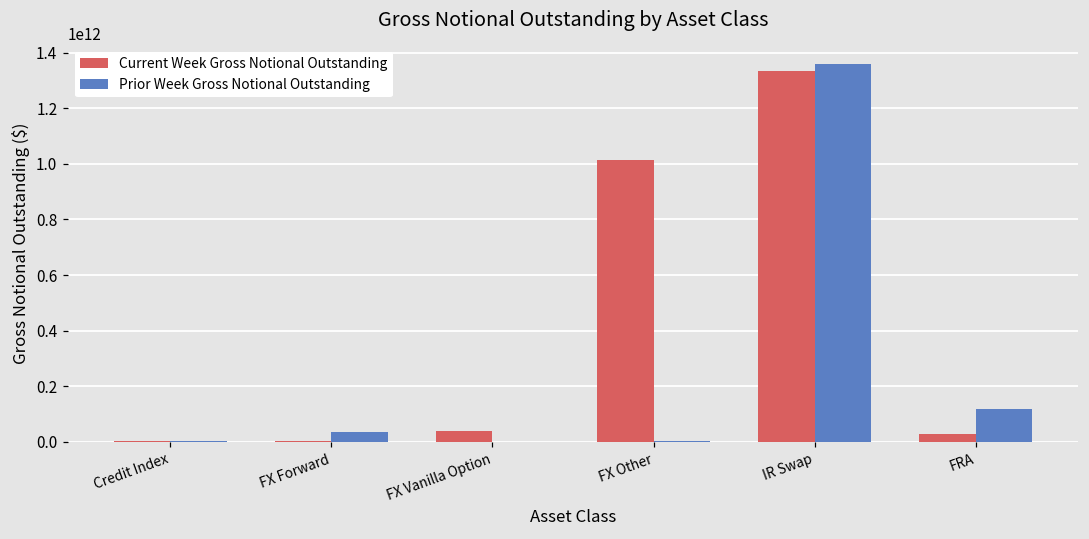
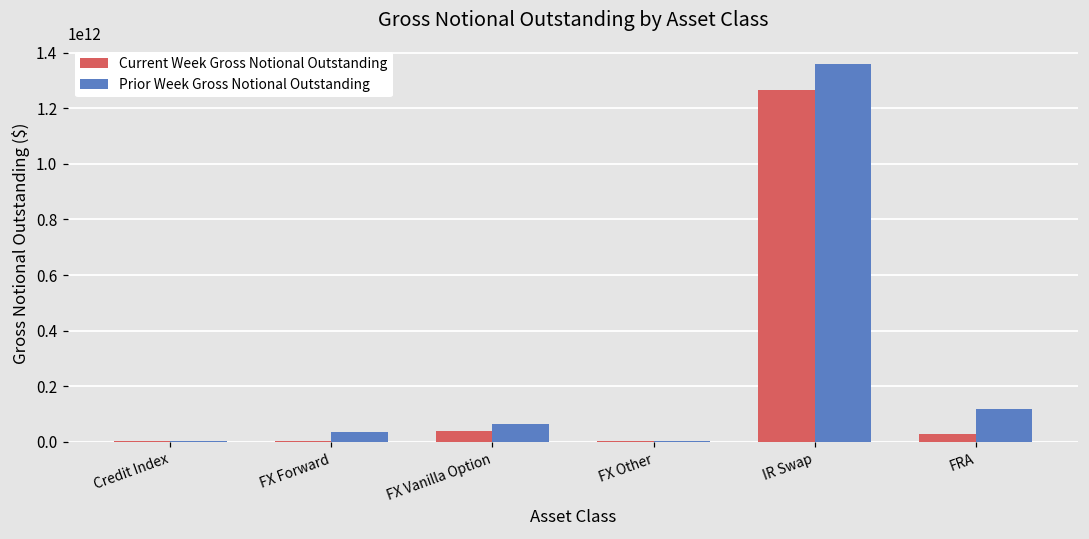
Prior Week Gross Notional Outstanding, FX Vanilla Option: 0 -> 60000000000
Current Week Gross Notional Outstanding, FX Other: 1010000000000 -> 0
Current Week Gross Notional Outstanding, IR Swap: 1330000000000 -> 1270000000000
